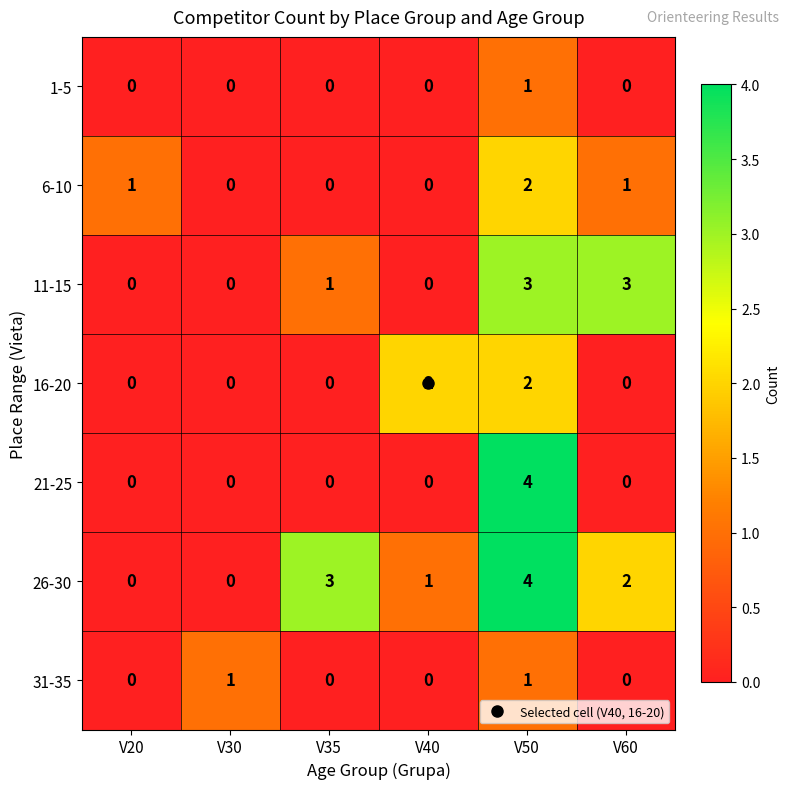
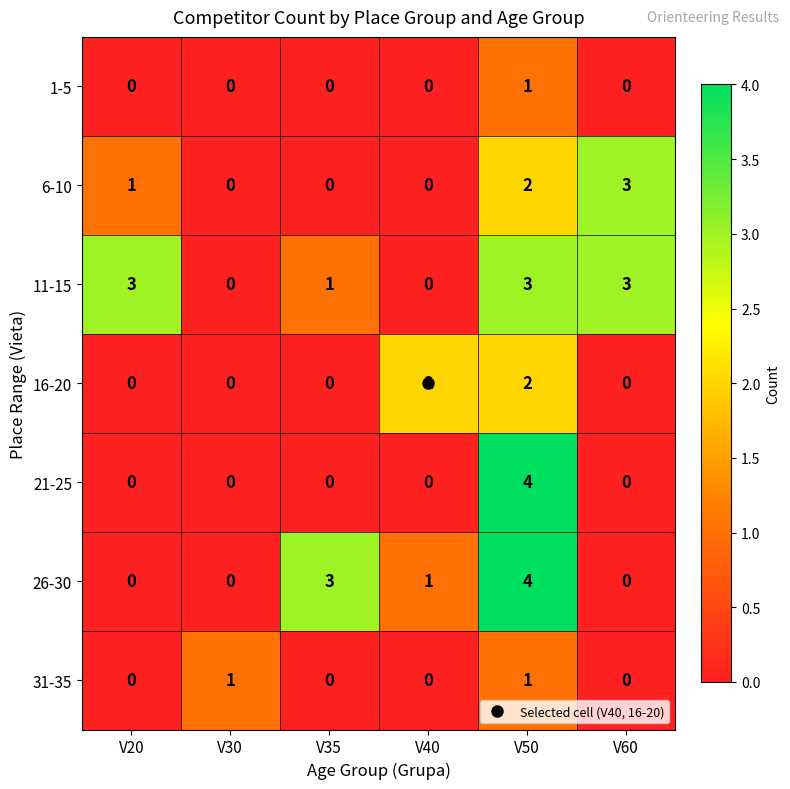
6-10, V60: 1 -> 3
11-15, V20: 0 -> 3
26-30, V60: 2 -> 0
